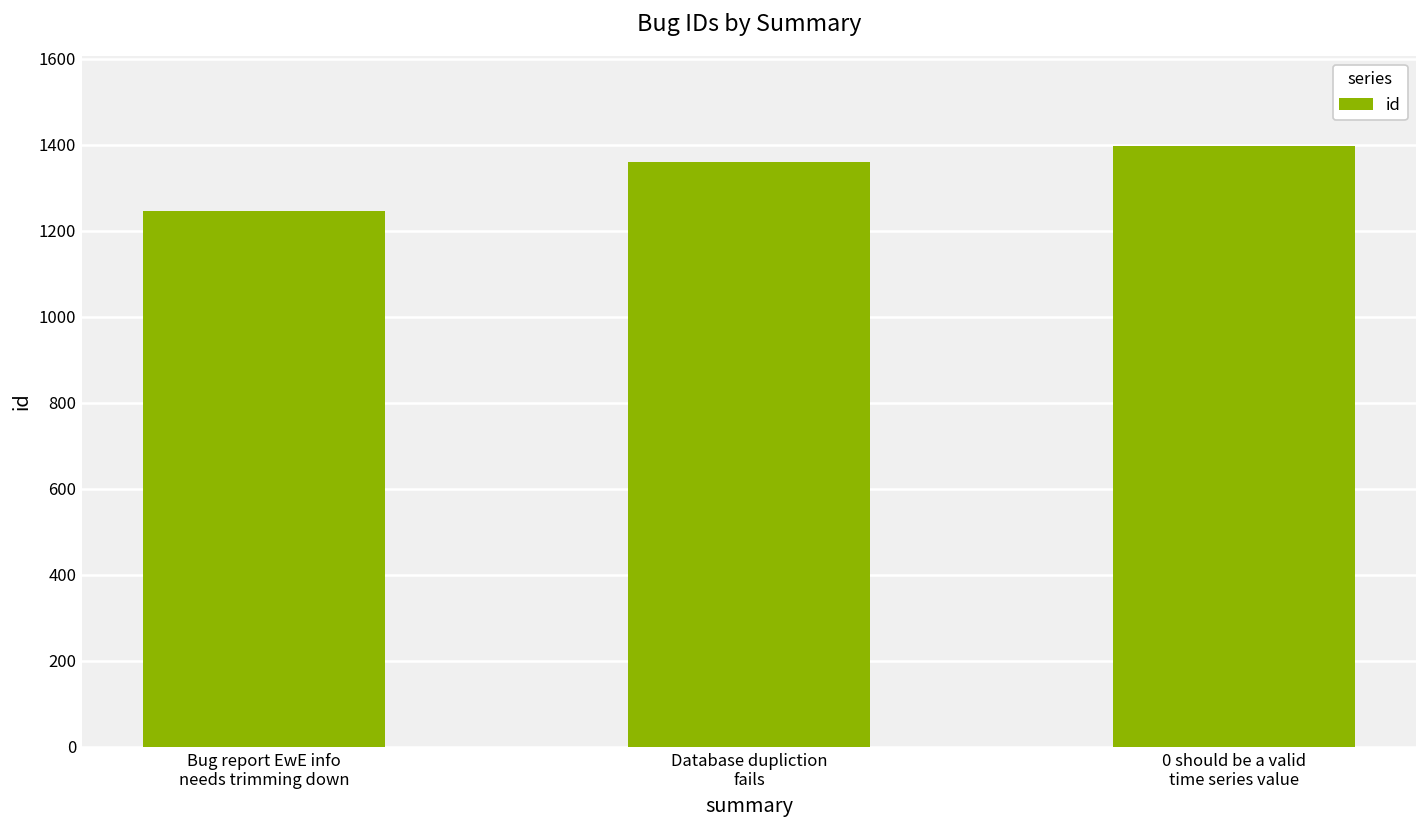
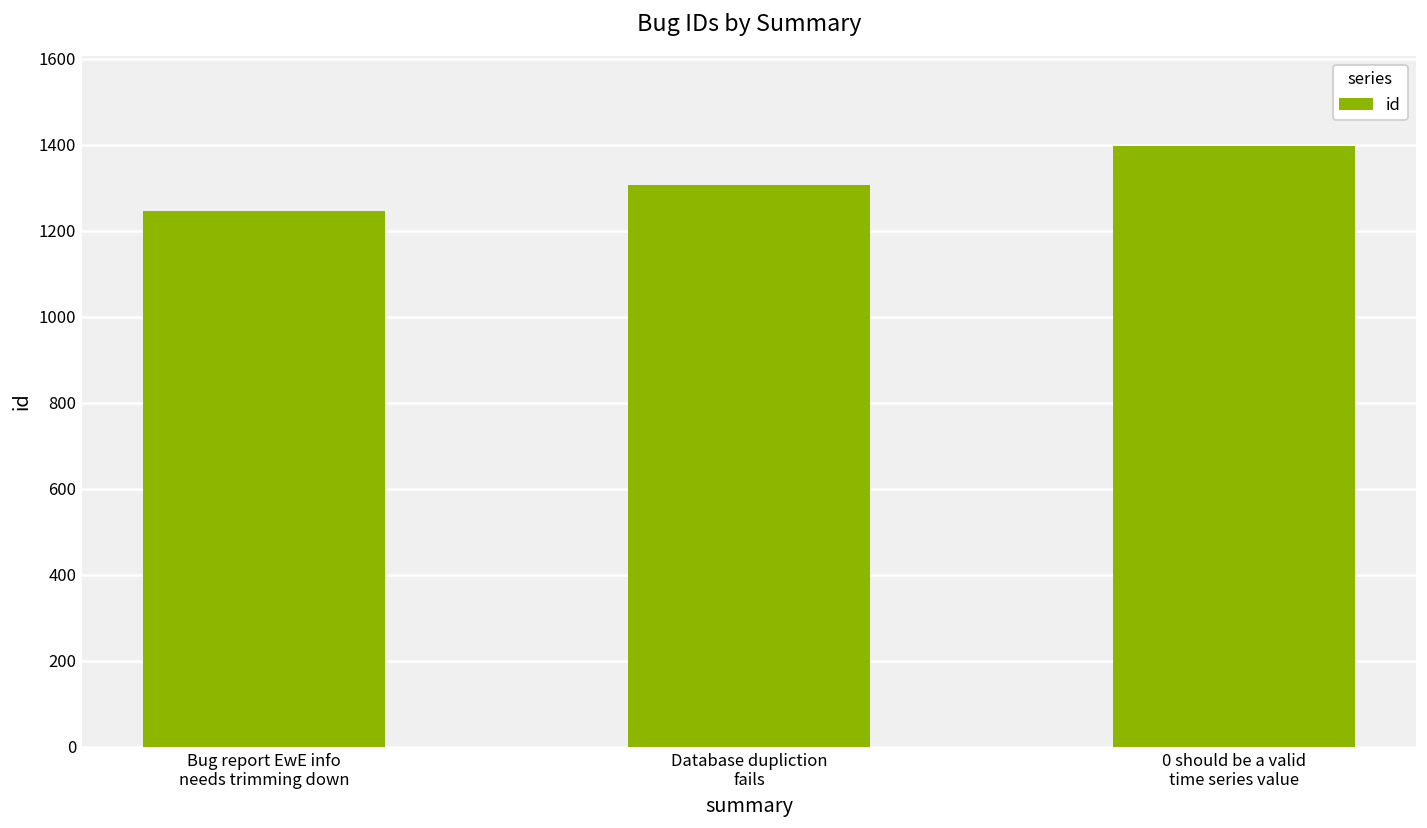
Database dupliction fails: 1360 -> 1310
